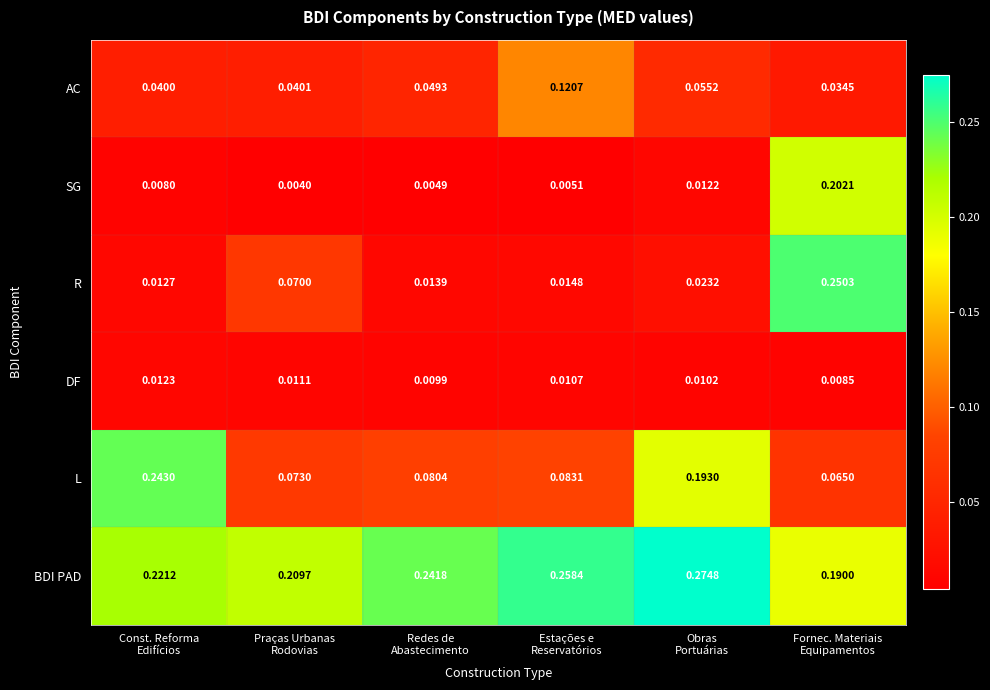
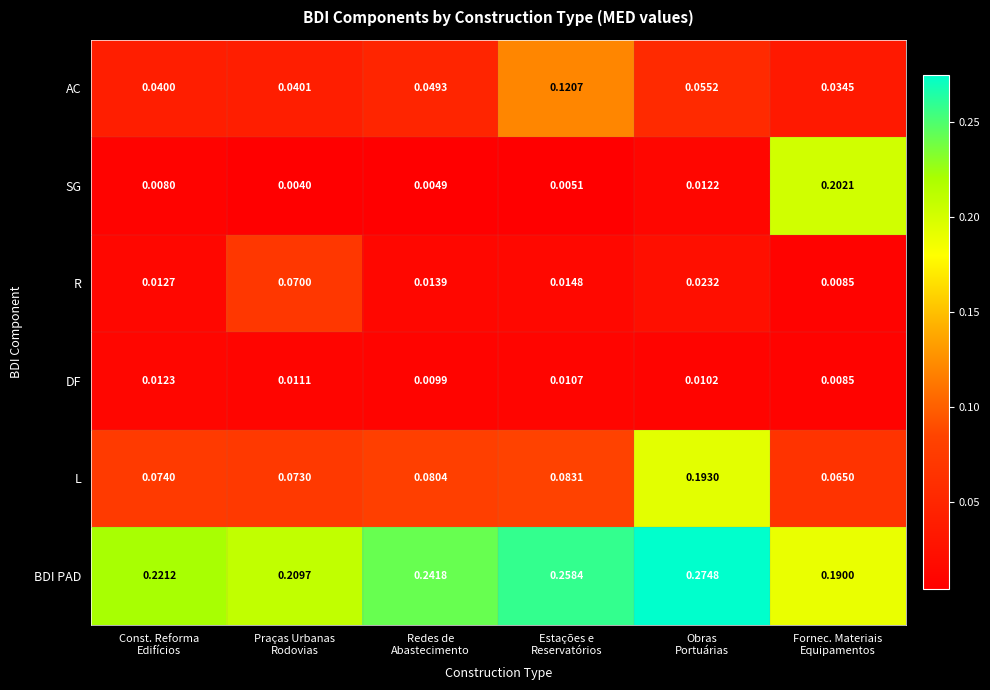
R, Fornec. Materiais Equipamentos: 0.2503 -> 0.0085
L, Const. Reforma Edifícios: 0.2430 -> 0.0740
